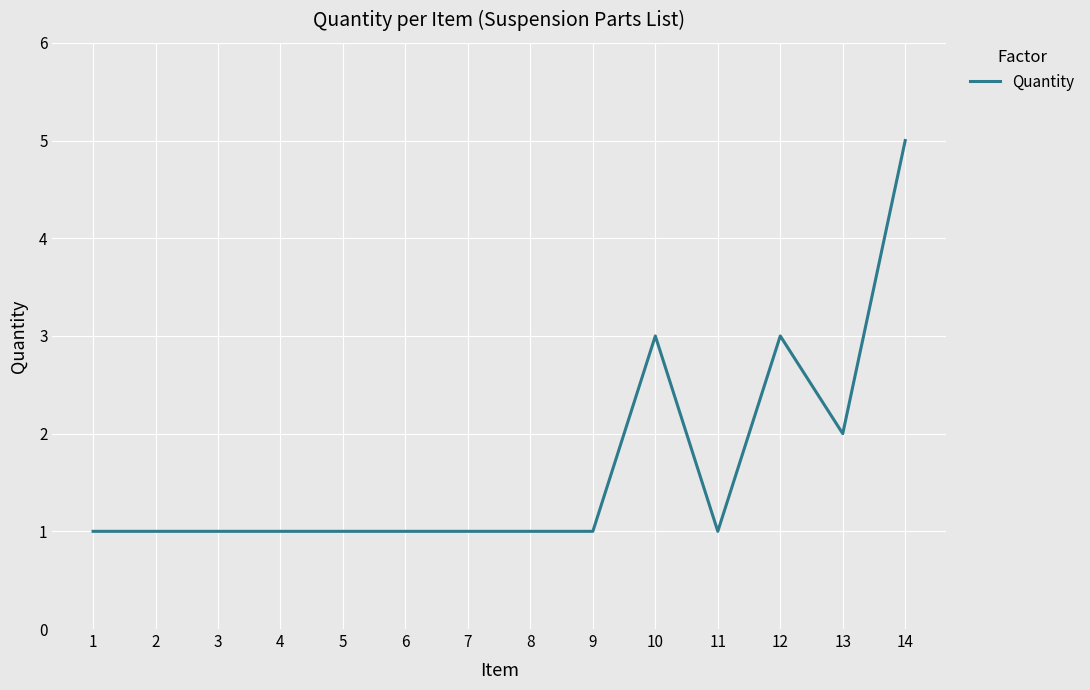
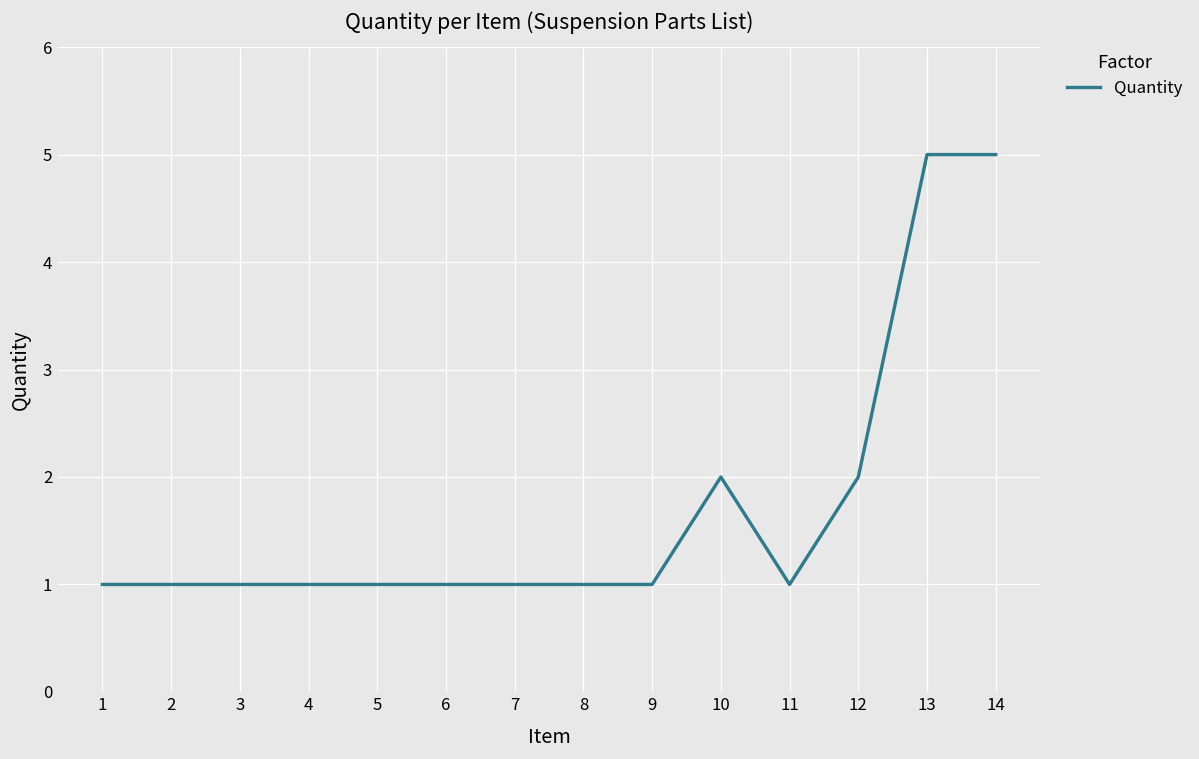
10: 3 -> 2
12: 3 -> 2
13: 2 -> 5
